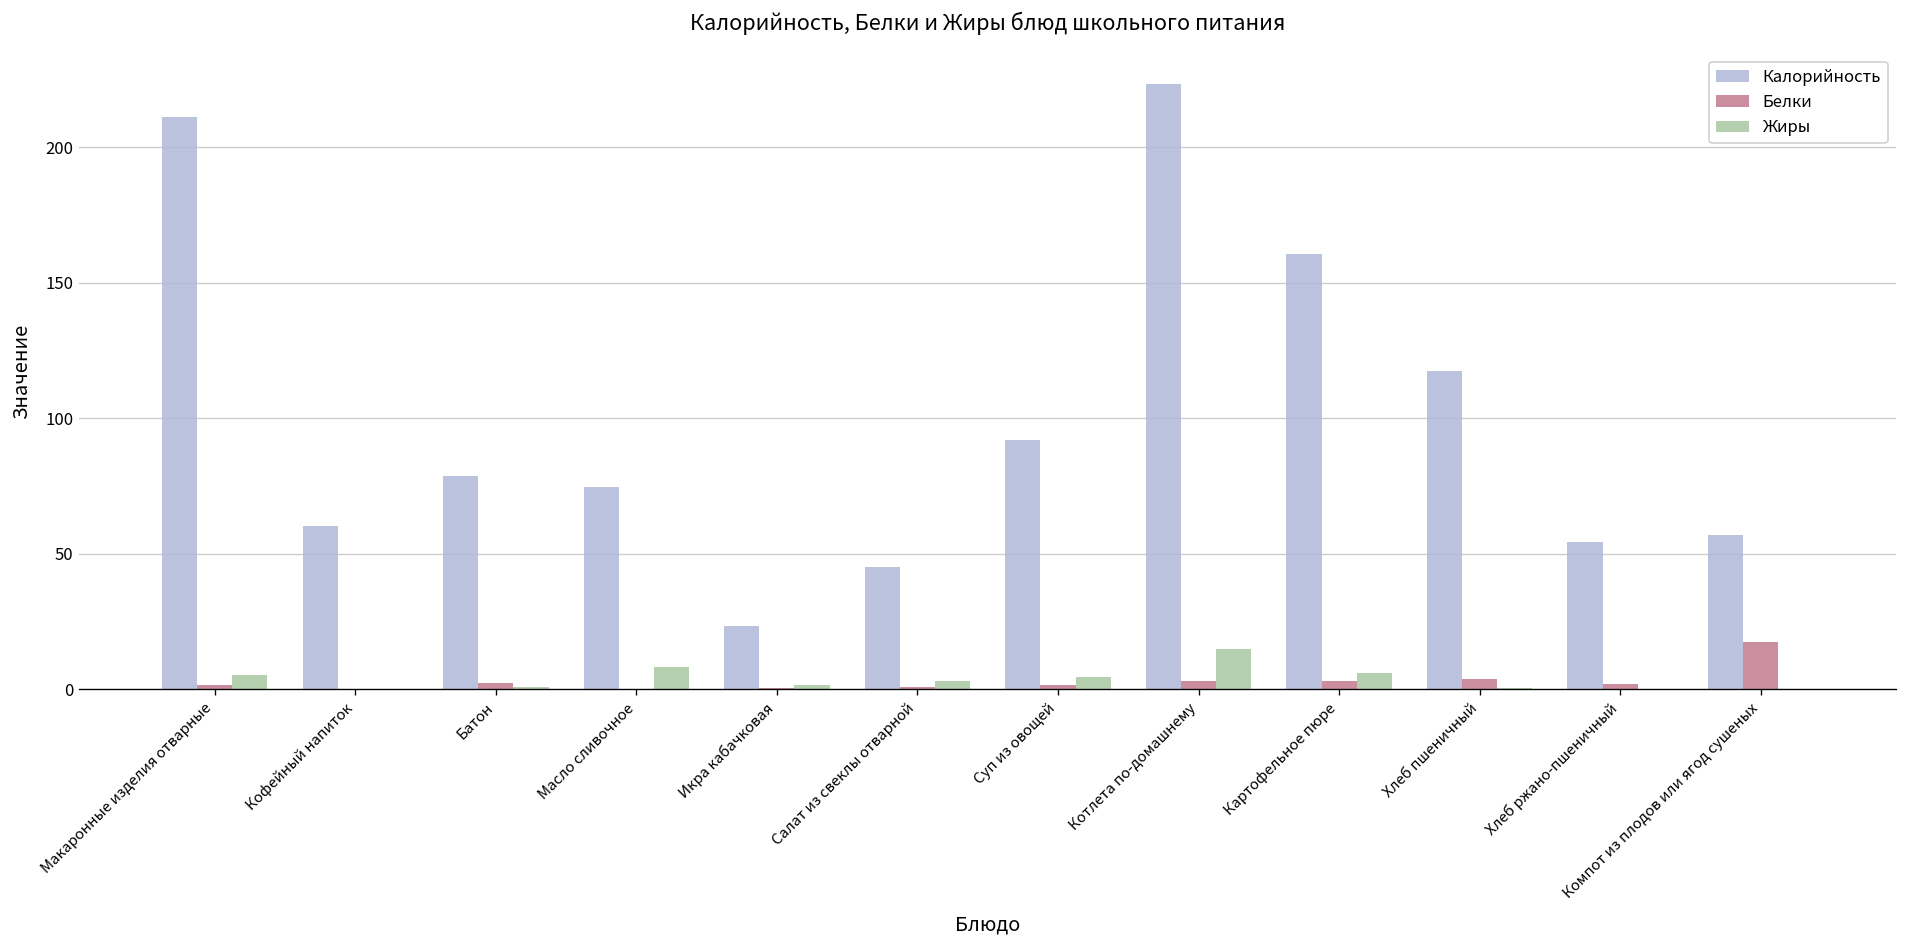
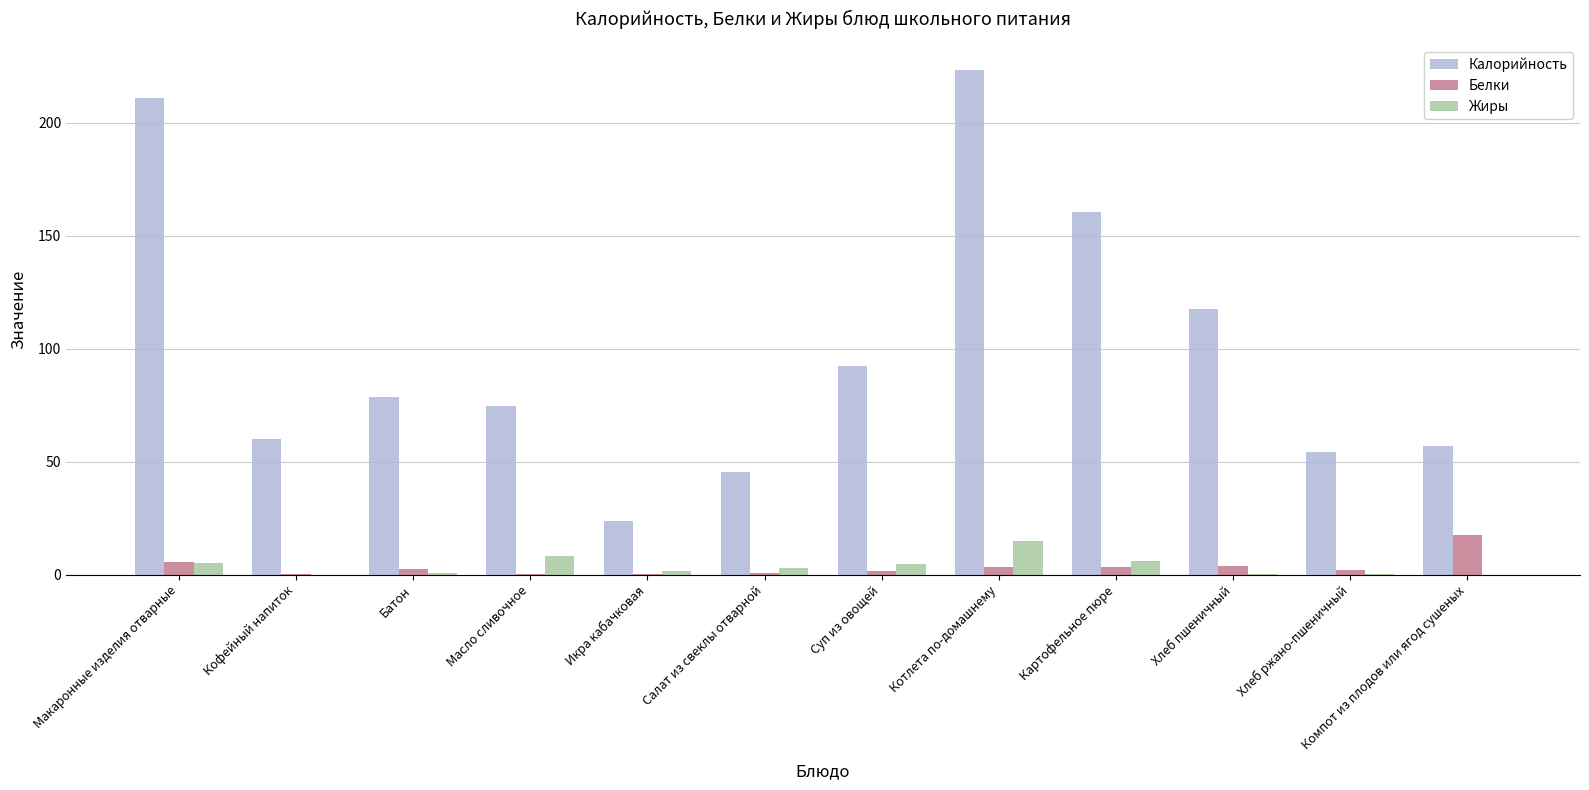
Белки, Макаронные изделия отварные: 2 -> 6
